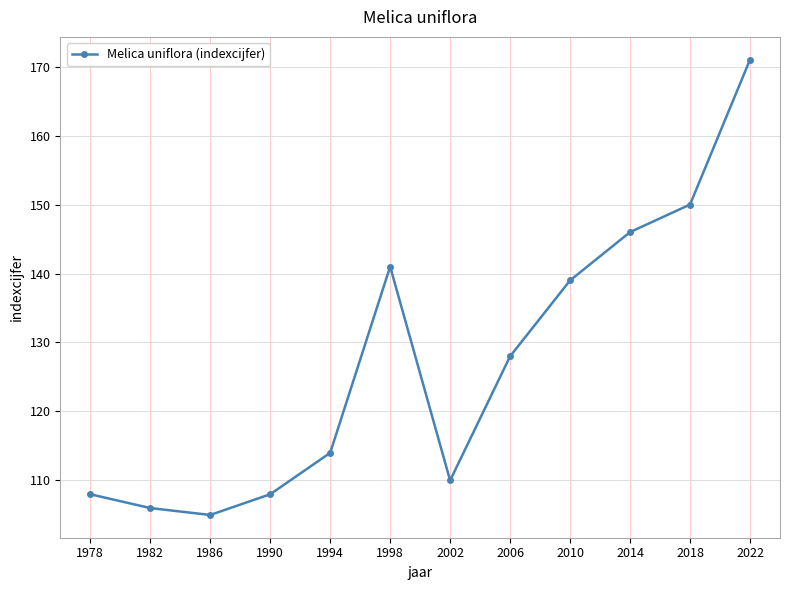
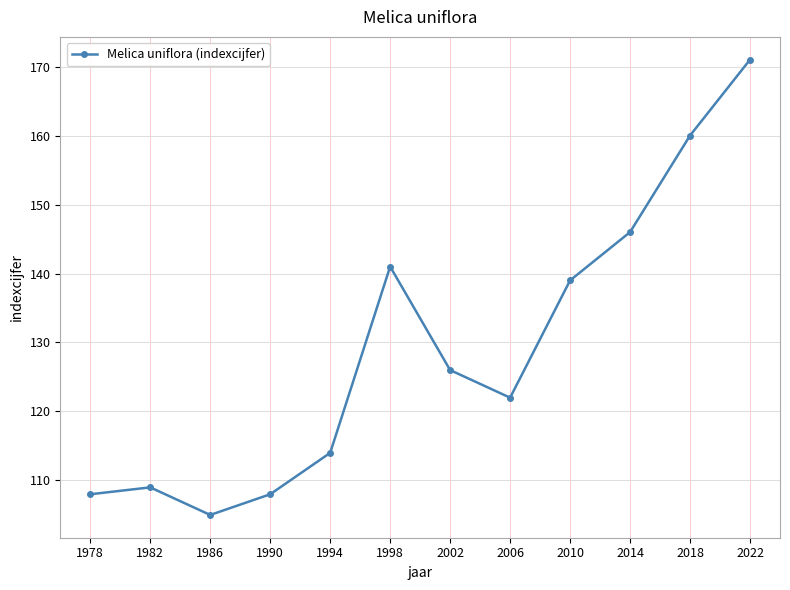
1982: 106 -> 109
2002: 110 -> 126
2006: 128 -> 122
2018: 150 -> 160
